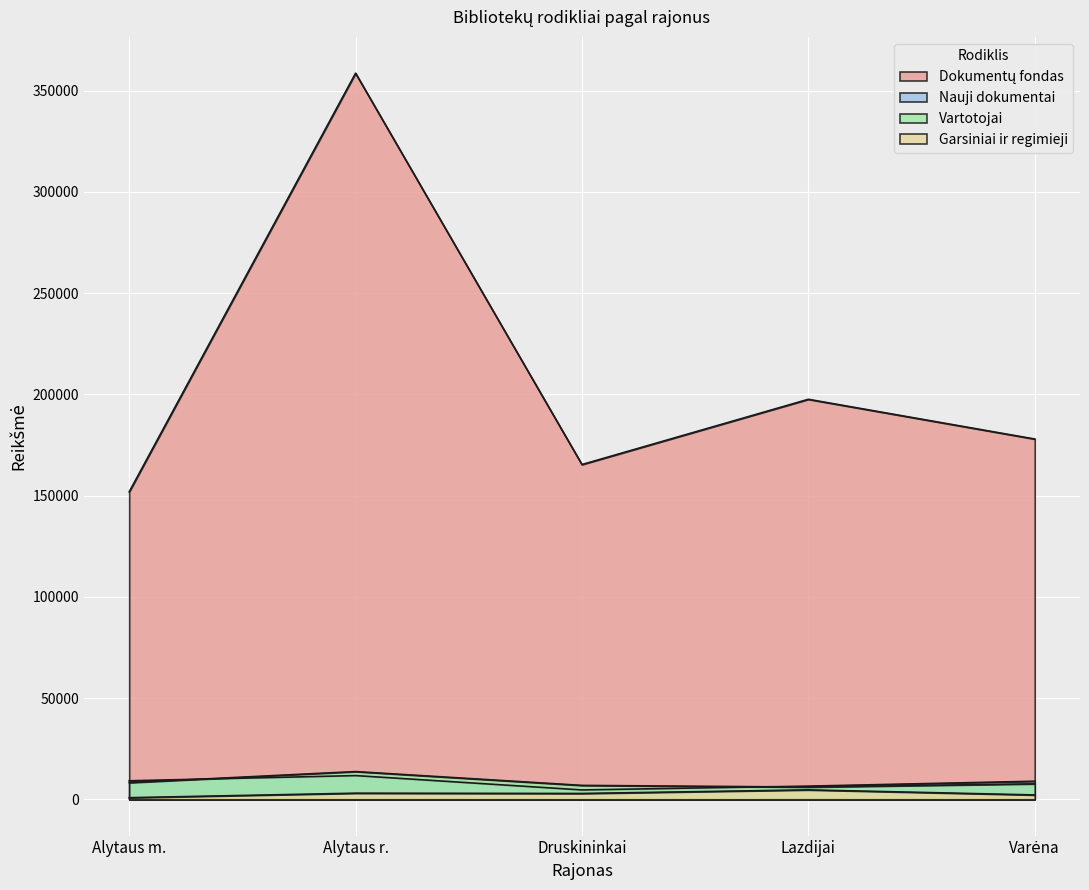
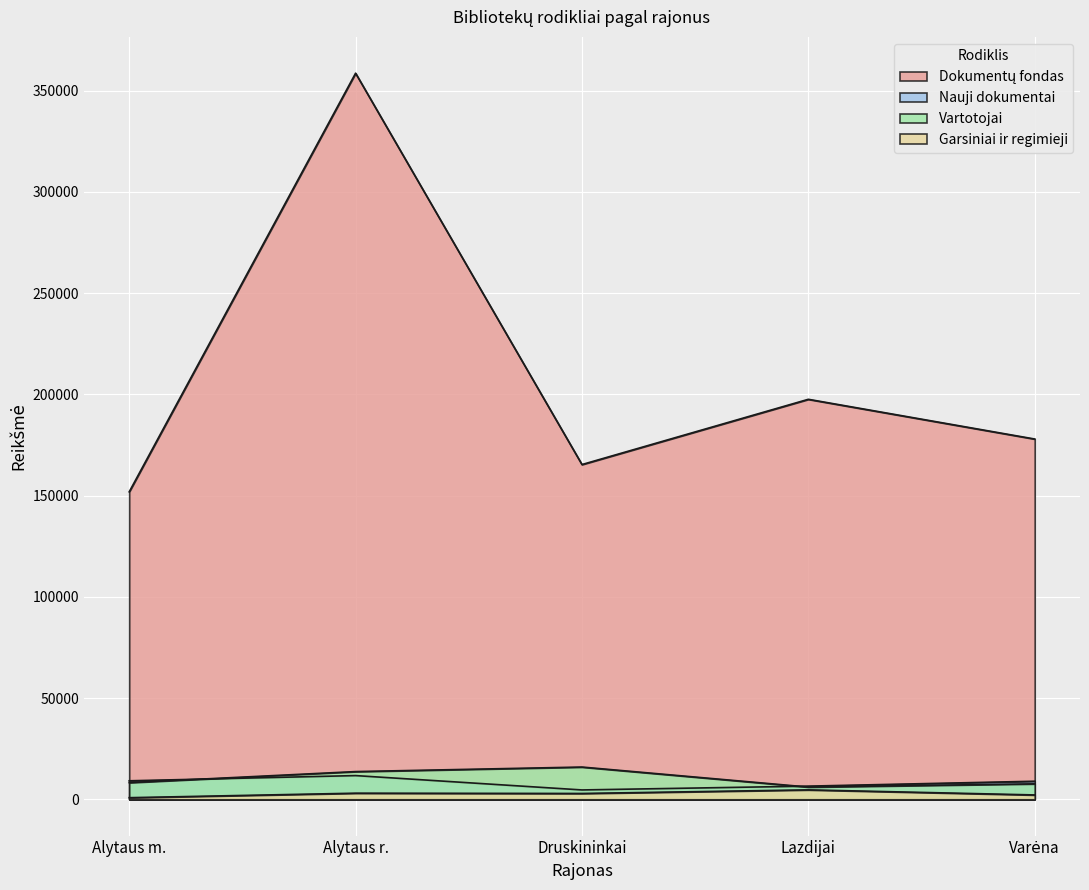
Vartotojai, Druskininkai: 7000 -> 16000
